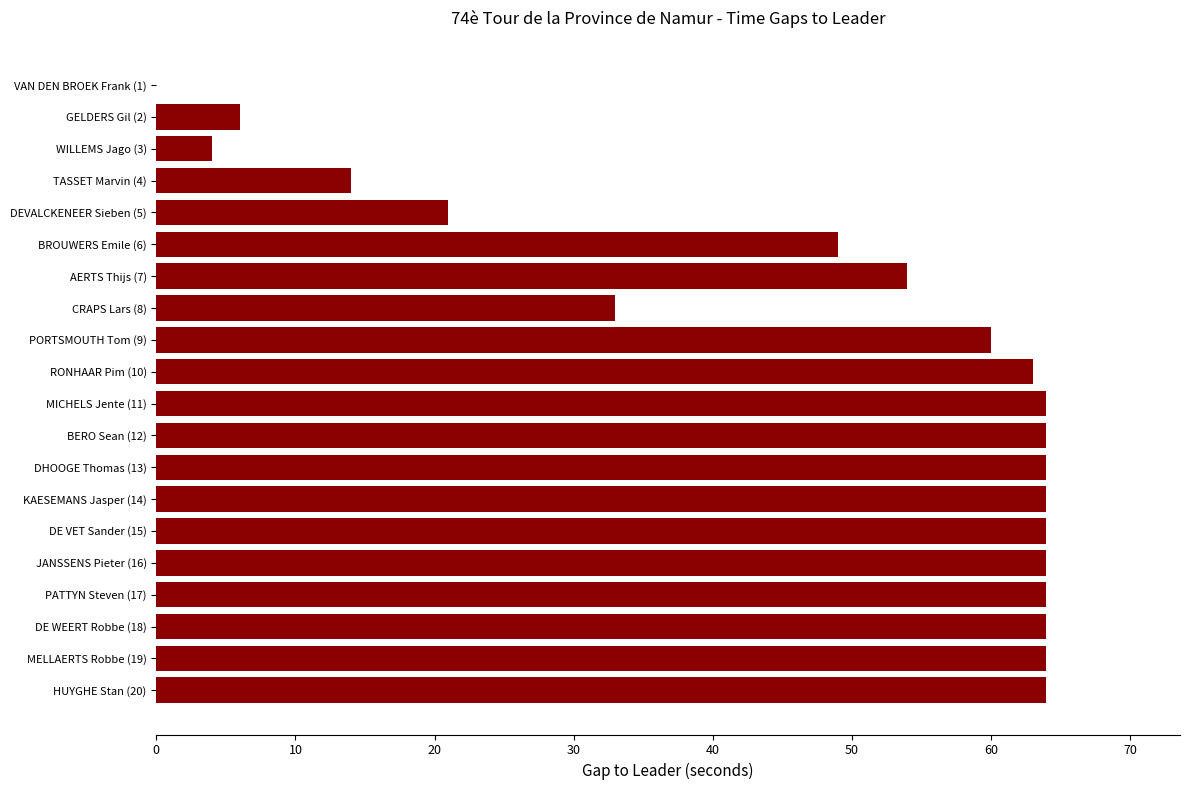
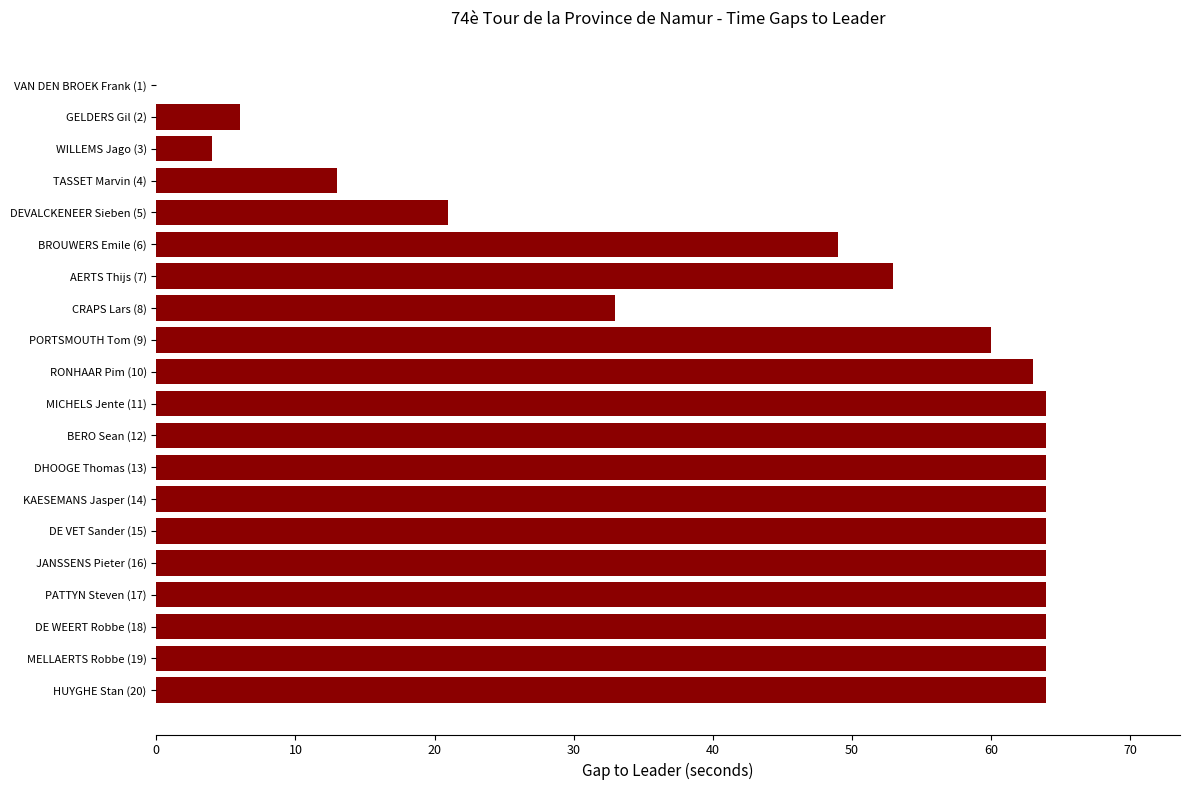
TASSET Marvin (4): 14 -> 13
AERTS Thijs (7): 54 -> 53
